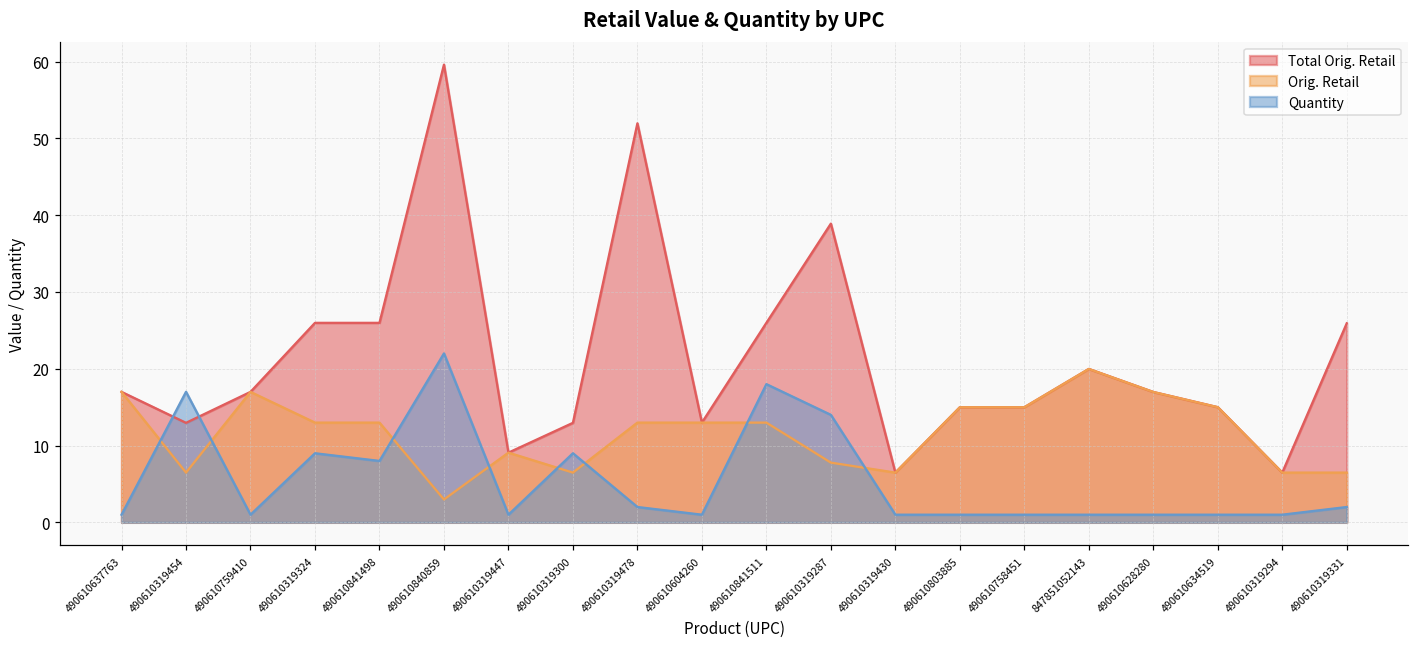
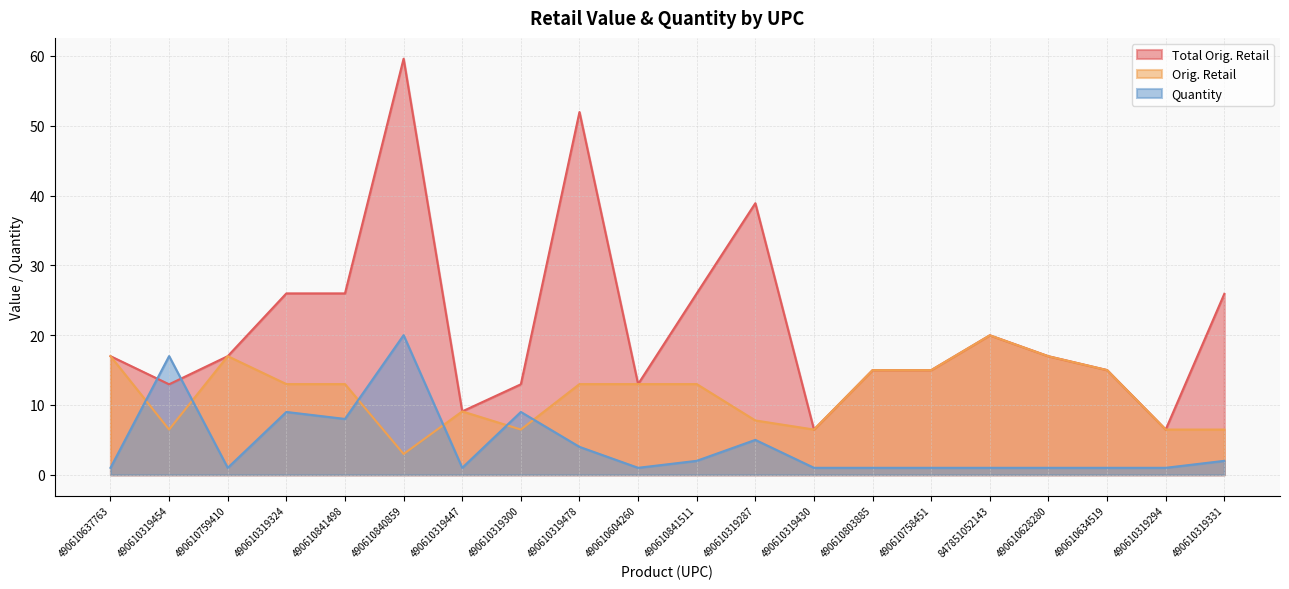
Quantity, 490610840859: 22 -> 20
Quantity, 490610319478: 2 -> 4
Quantity, 490610841511: 18 -> 2
Quantity, 490610319287: 14 -> 5
